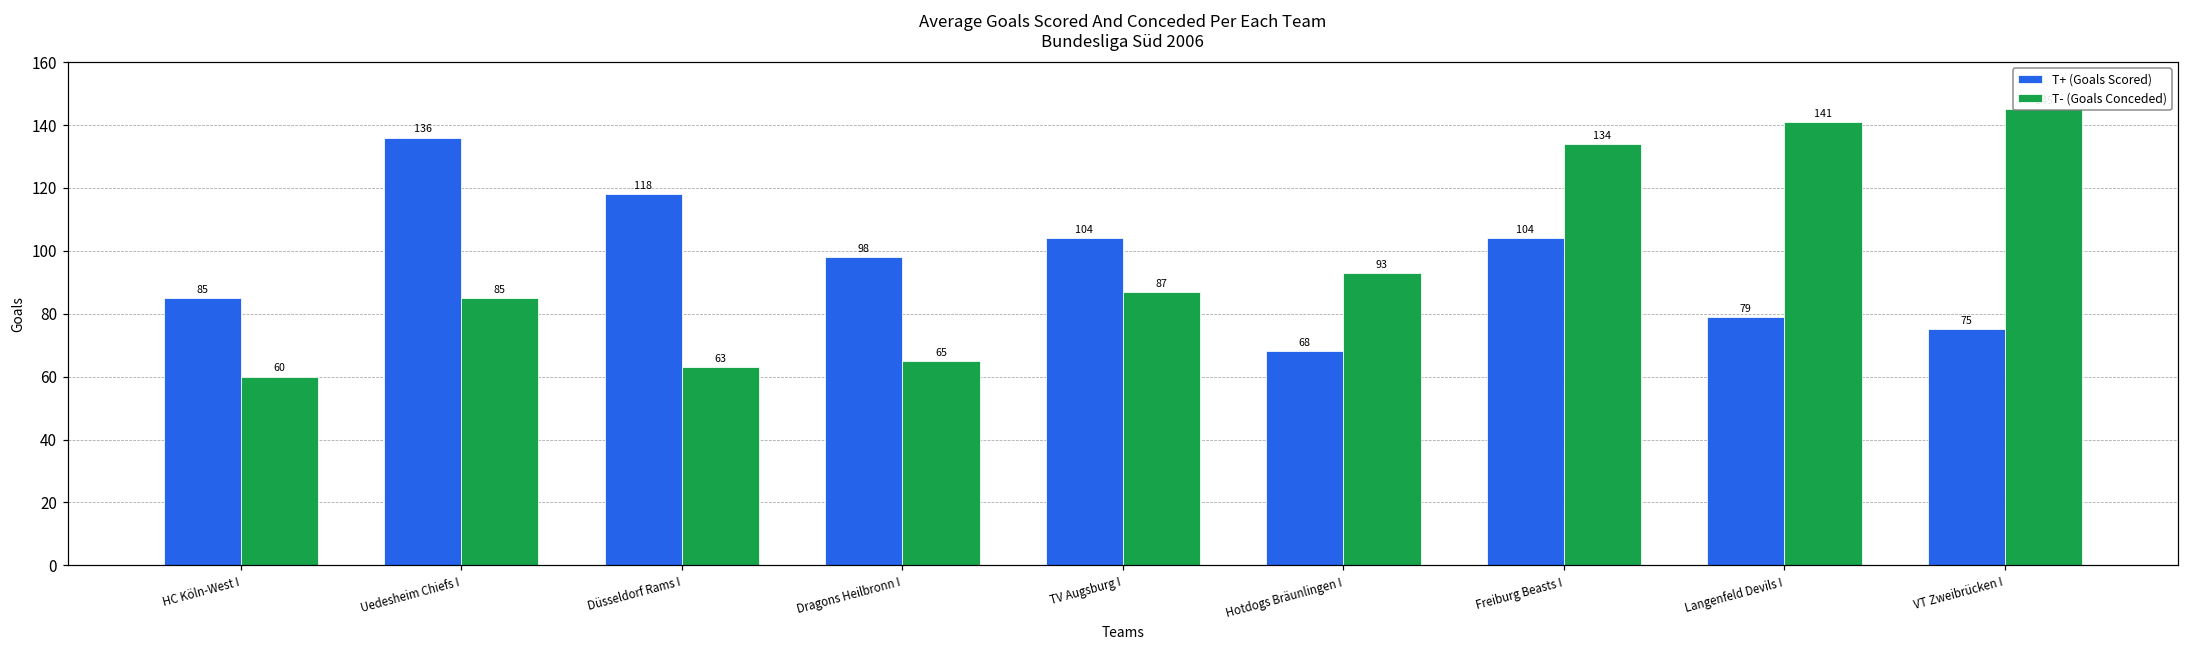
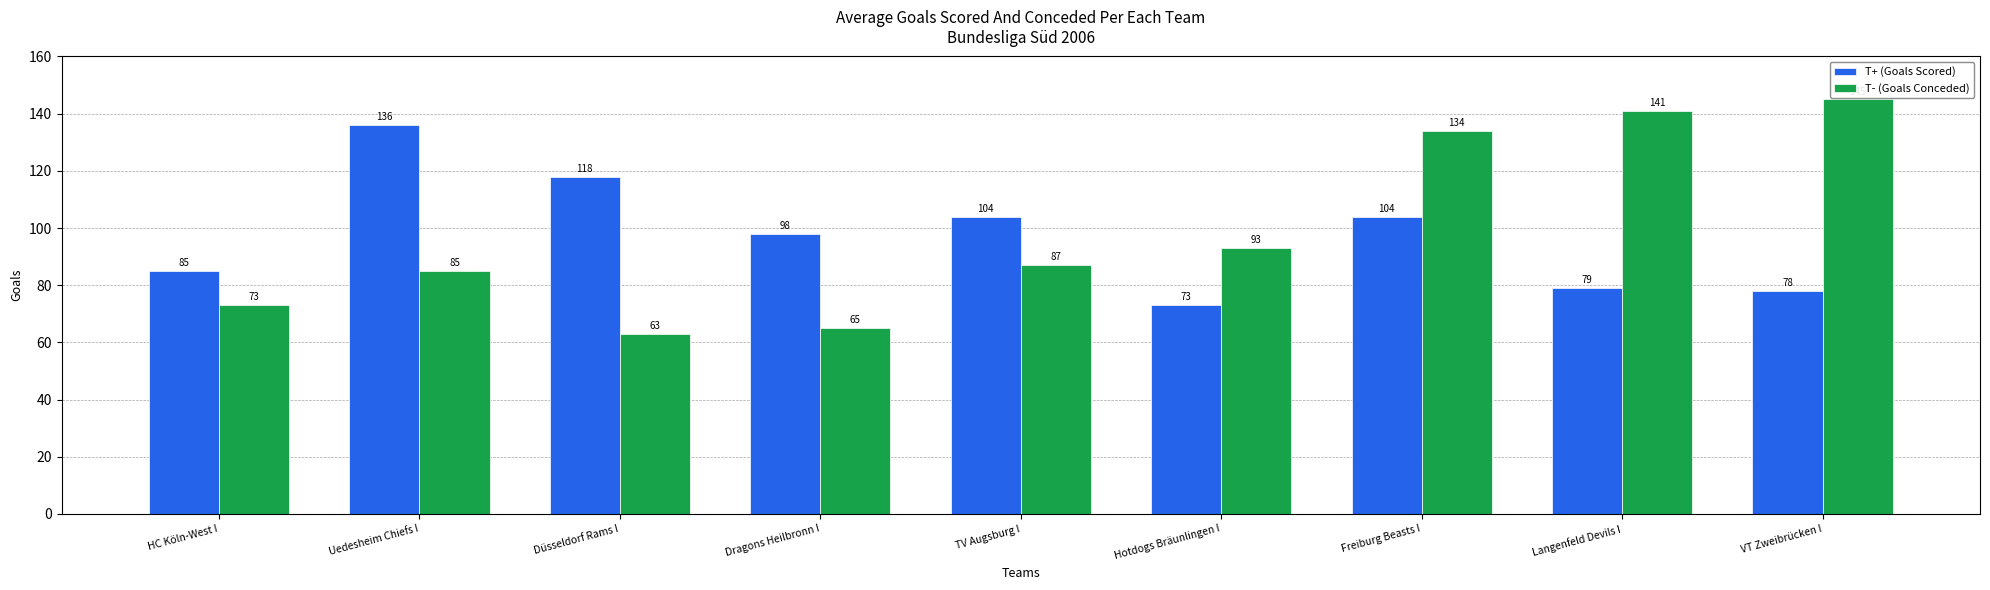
T- (Goals Conceded), HC Köln-West I: 60 -> 73
T+ (Goals Scored), Hotdogs Bräunlingen I: 68 -> 73
T+ (Goals Scored), VT Zweibrücken I: 75 -> 78
